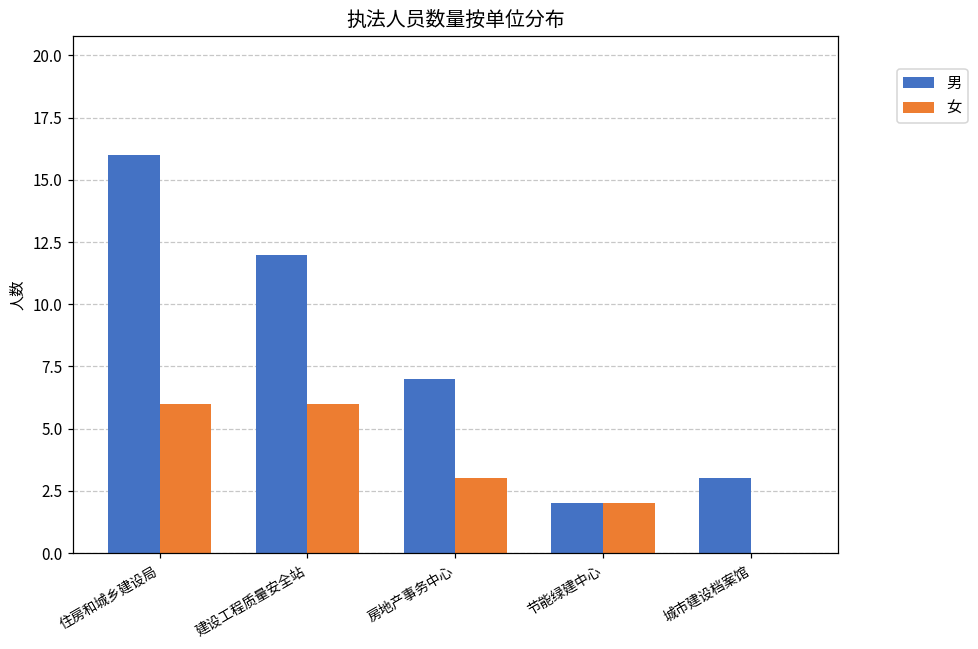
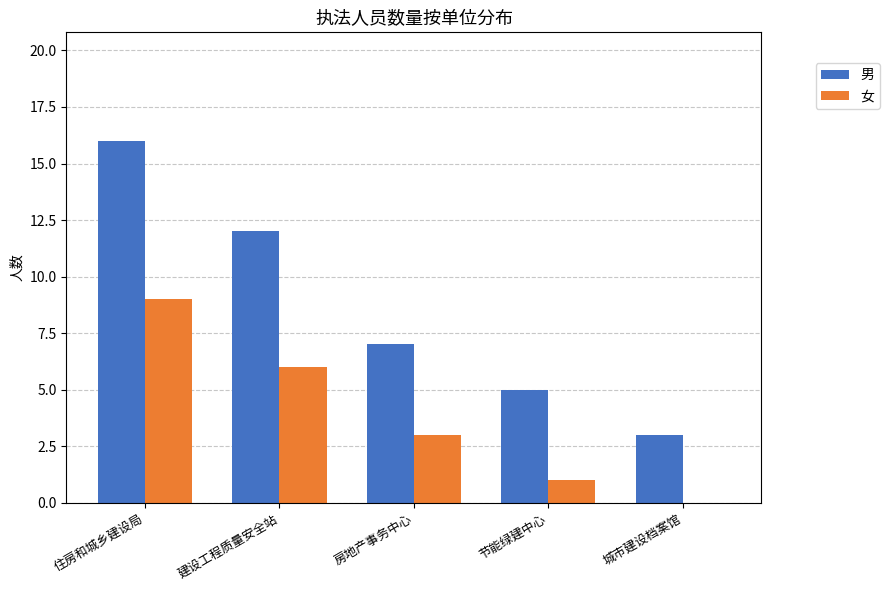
女, 住房和城乡建设局: 6 -> 9
男, 节能绿建中心: 2 -> 5
女, 节能绿建中心: 2 -> 1
